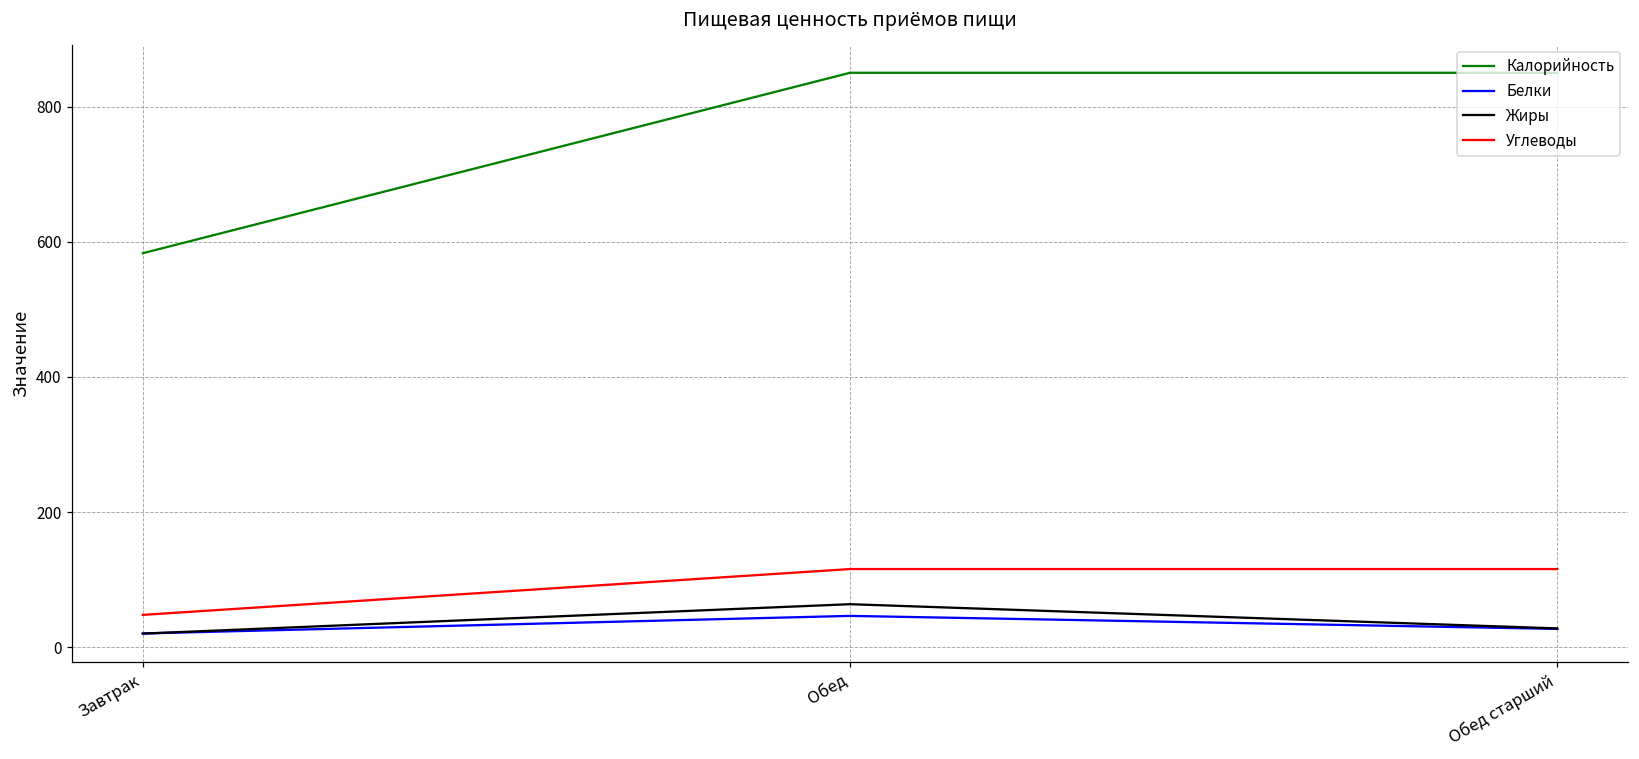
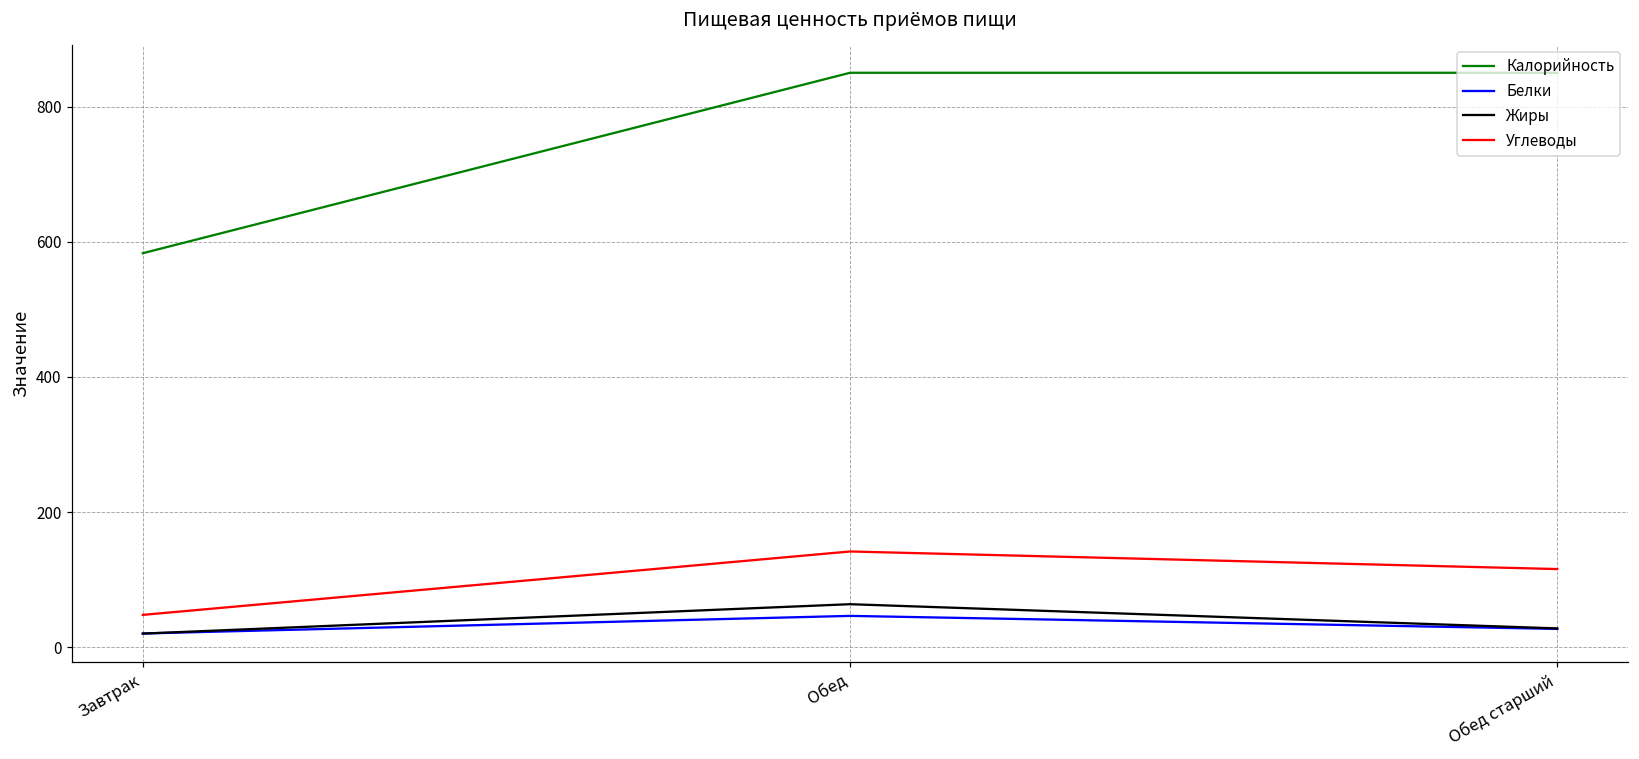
Углеводы, Обед: 120 -> 140
